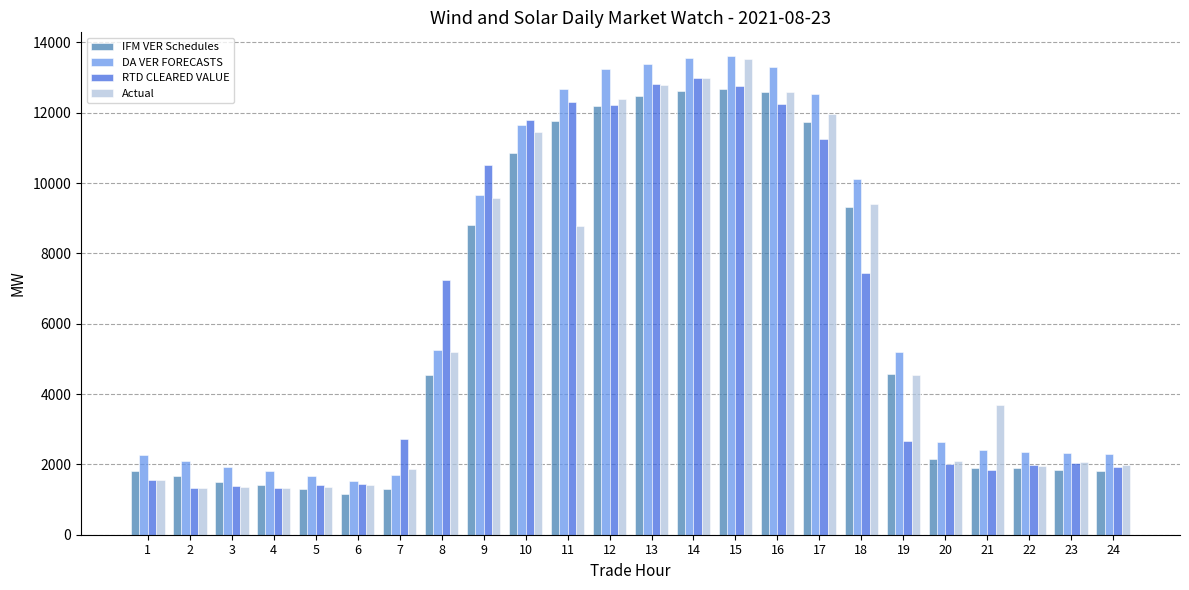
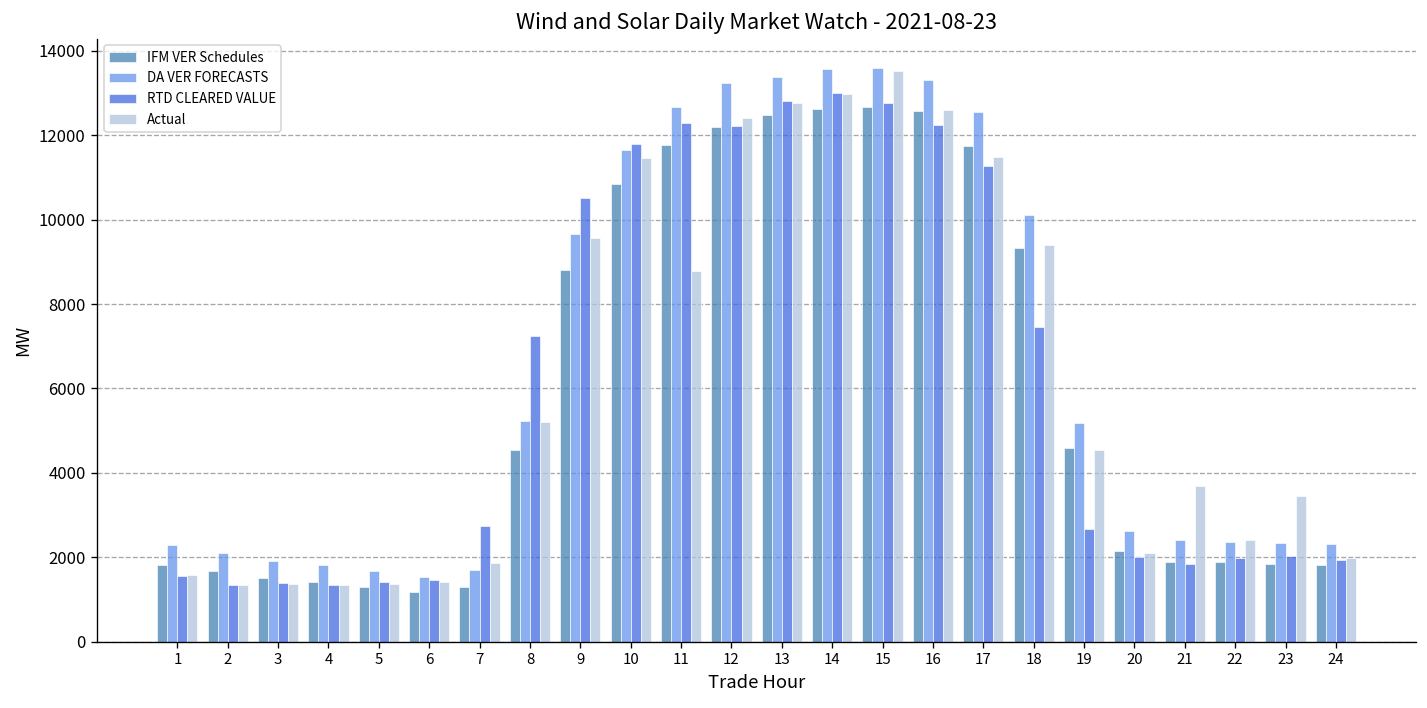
Actual, 17: 12000 -> 11500
Actual, 22: 1900 -> 2400
Actual, 23: 2100 -> 3400
